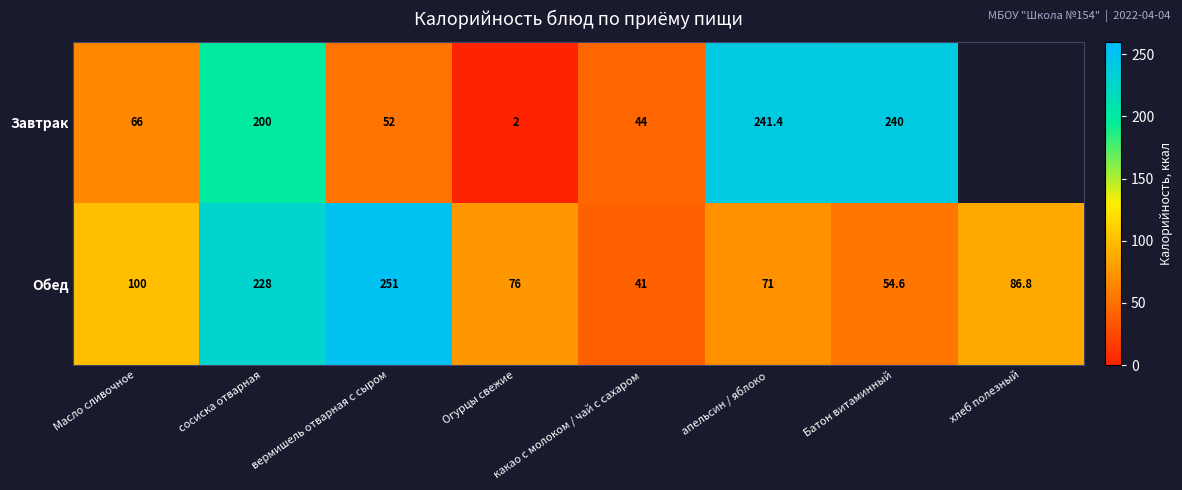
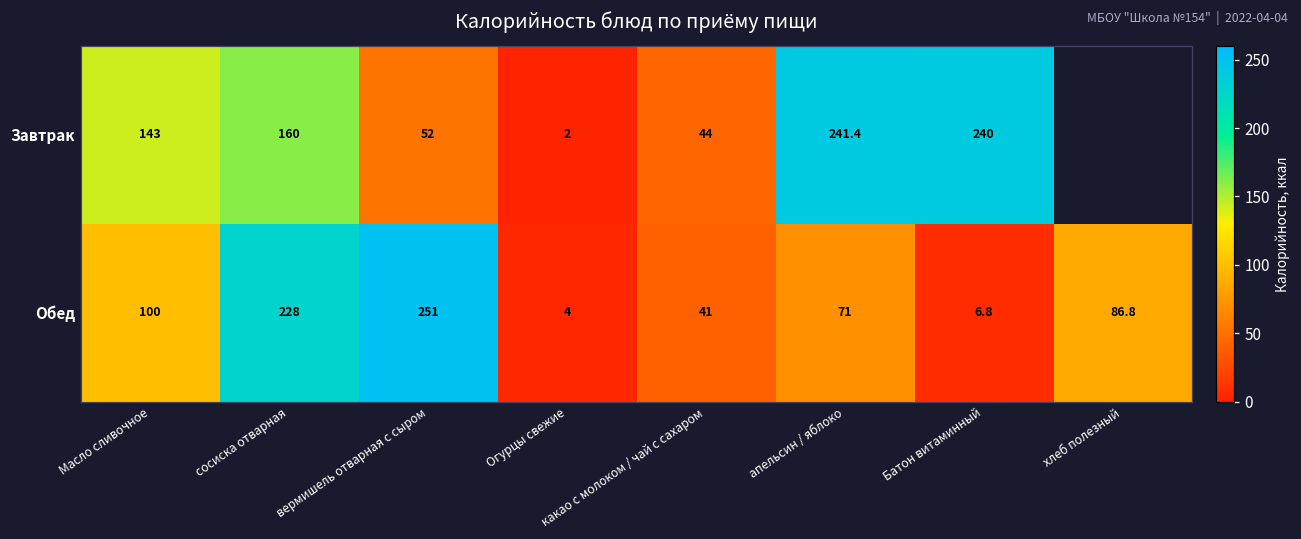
Завтрак, Масло сливочное: 66 -> 143
Завтрак, сосиска отварная: 200 -> 160
Обед, Огурцы свежие: 76 -> 4
Обед, Батон витаминный: 54.6 -> 6.8
